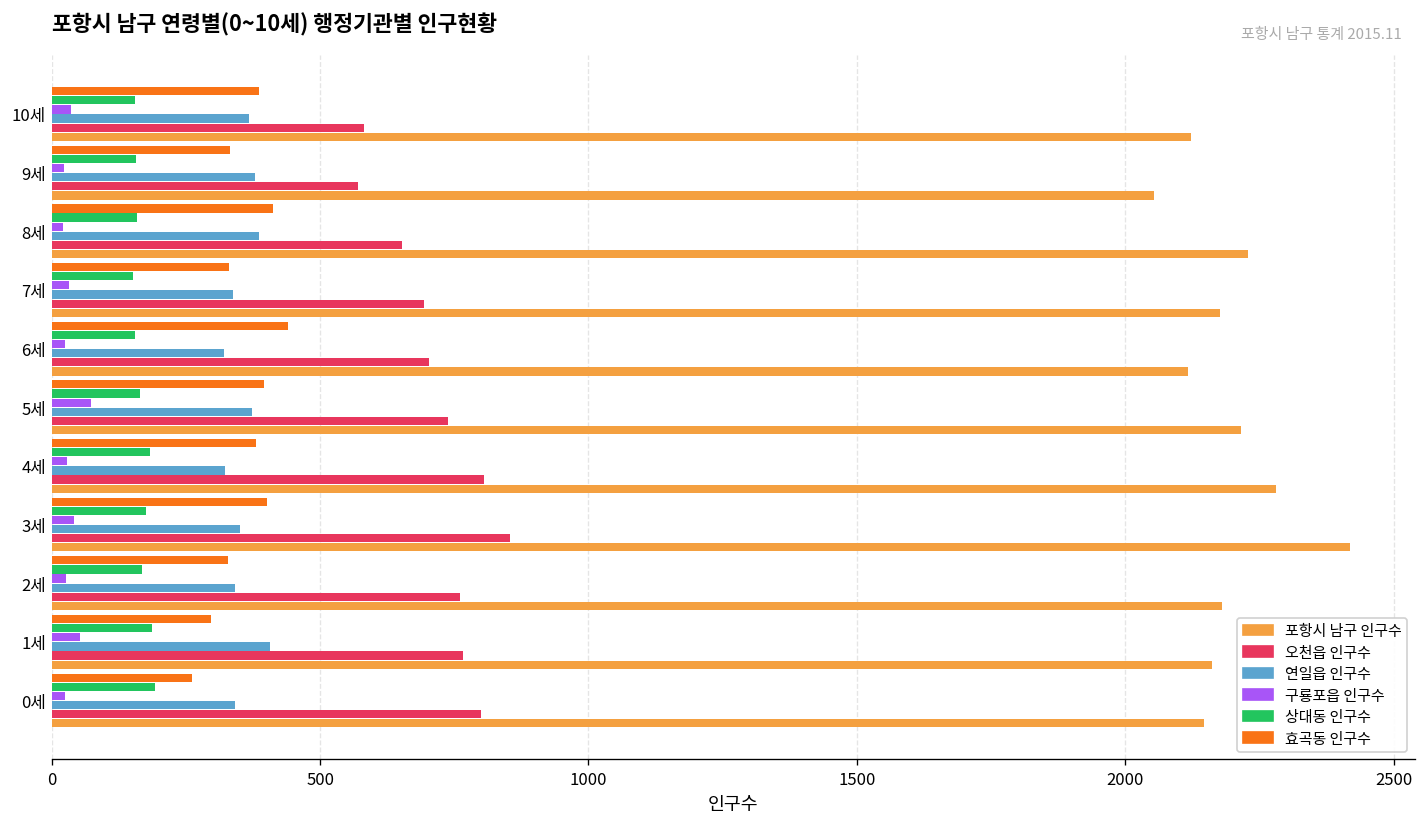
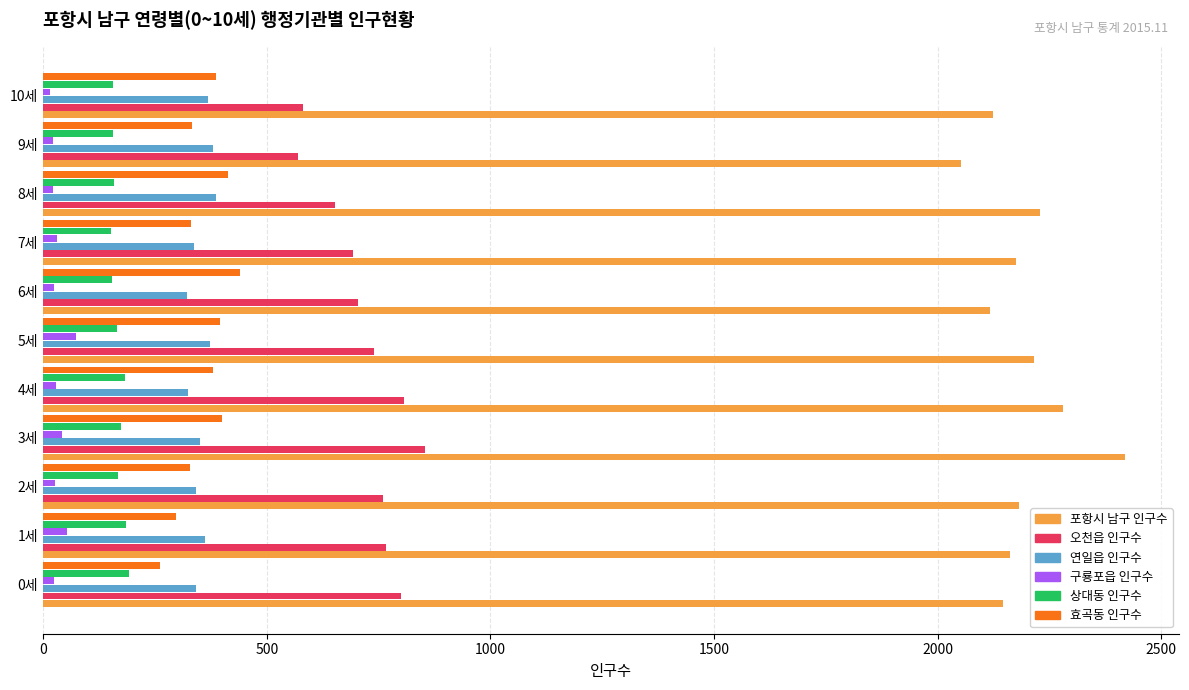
구룡포읍 인구수, 10세: 40 -> 20
연일읍 인구수, 1세: 410 -> 360
